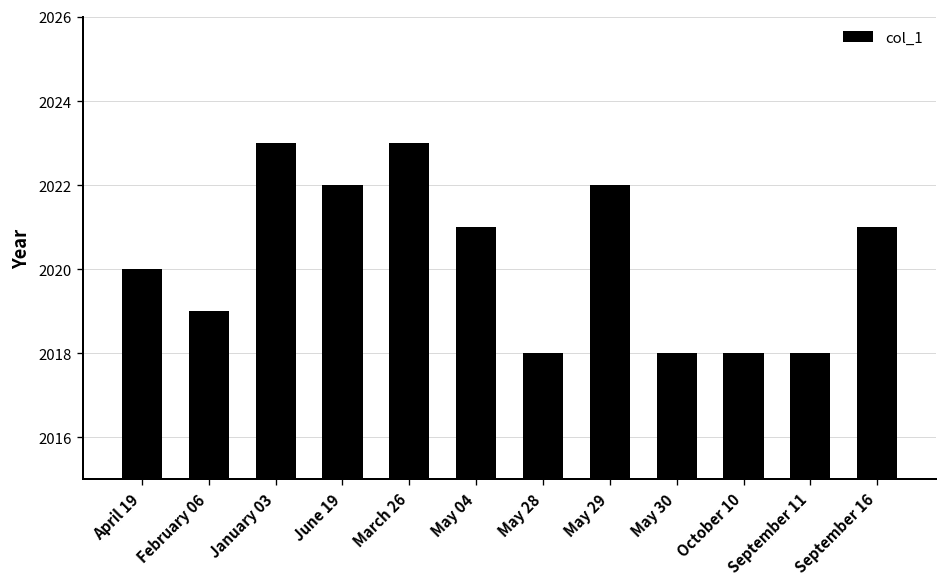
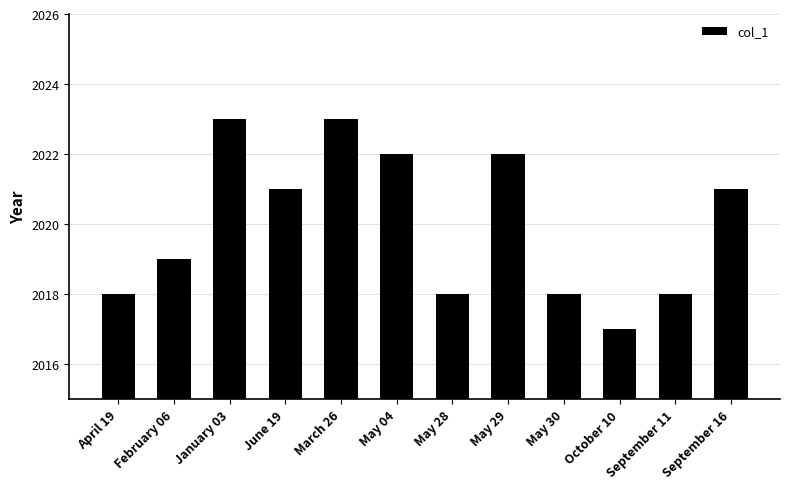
April 19: 2020 -> 2018
June 19: 2022 -> 2021
May 04: 2021 -> 2022
October 10: 2018 -> 2017
